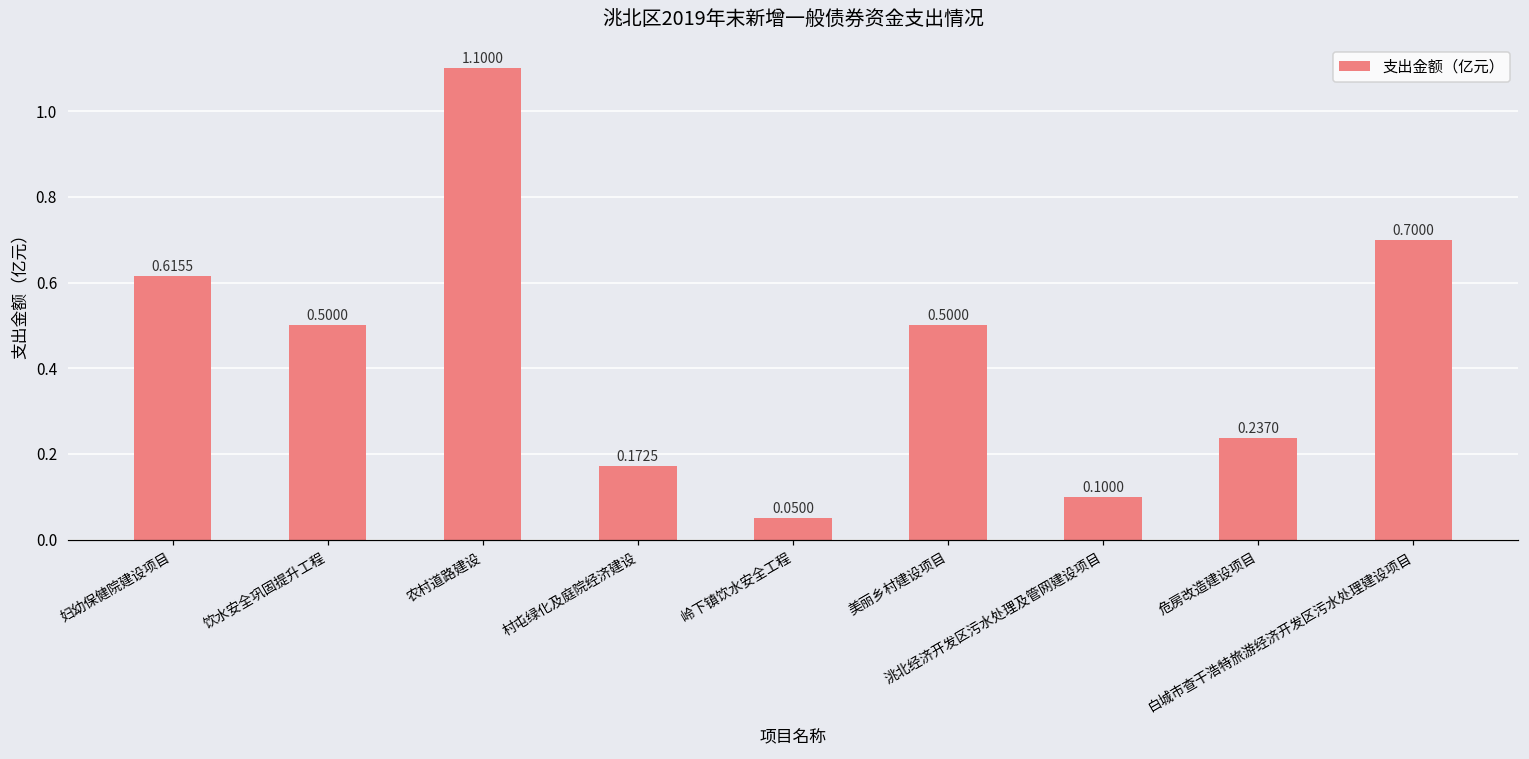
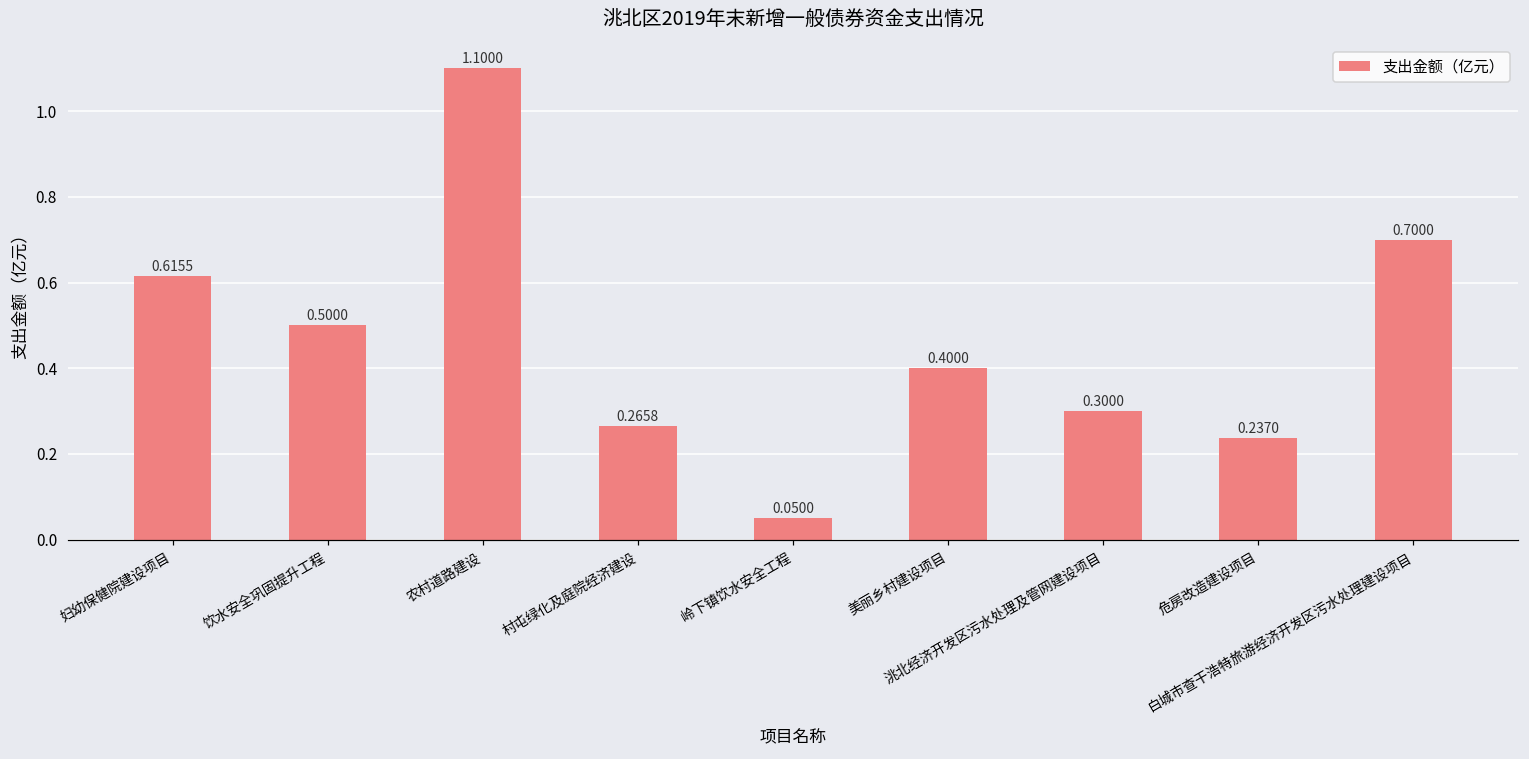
村屯绿化及庭院经济建设: 0.1725 -> 0.2658
美丽乡村建设项目: 0.5000 -> 0.4000
洮北经济开发区污水处理及管网建设项目: 0.1000 -> 0.3000
